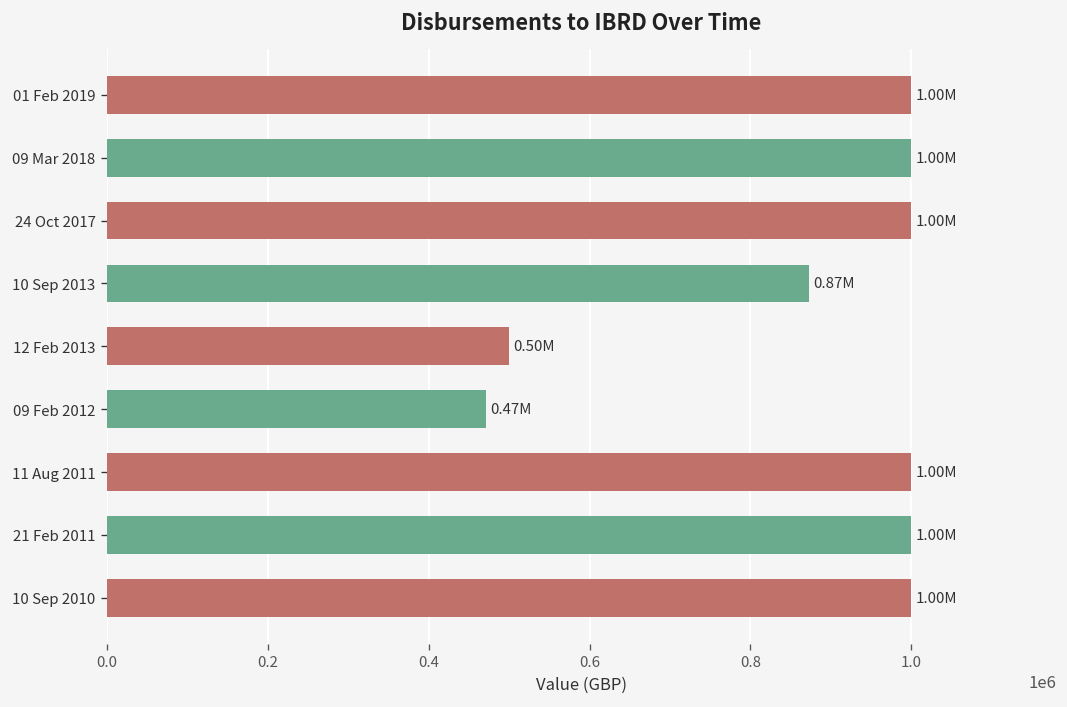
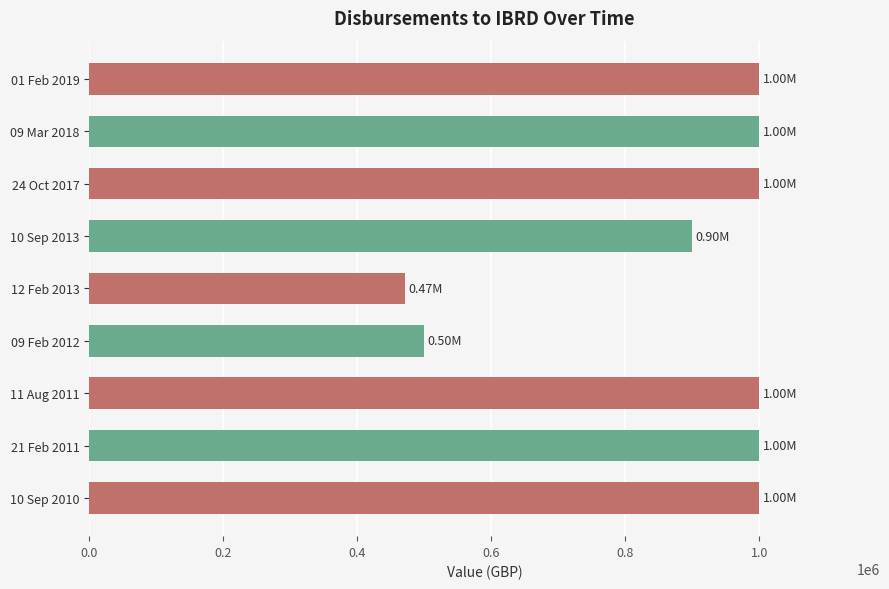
10 Sep 2013: 0.87M -> 0.90M
12 Feb 2013: 0.50M -> 0.47M
09 Feb 2012: 0.47M -> 0.50M
